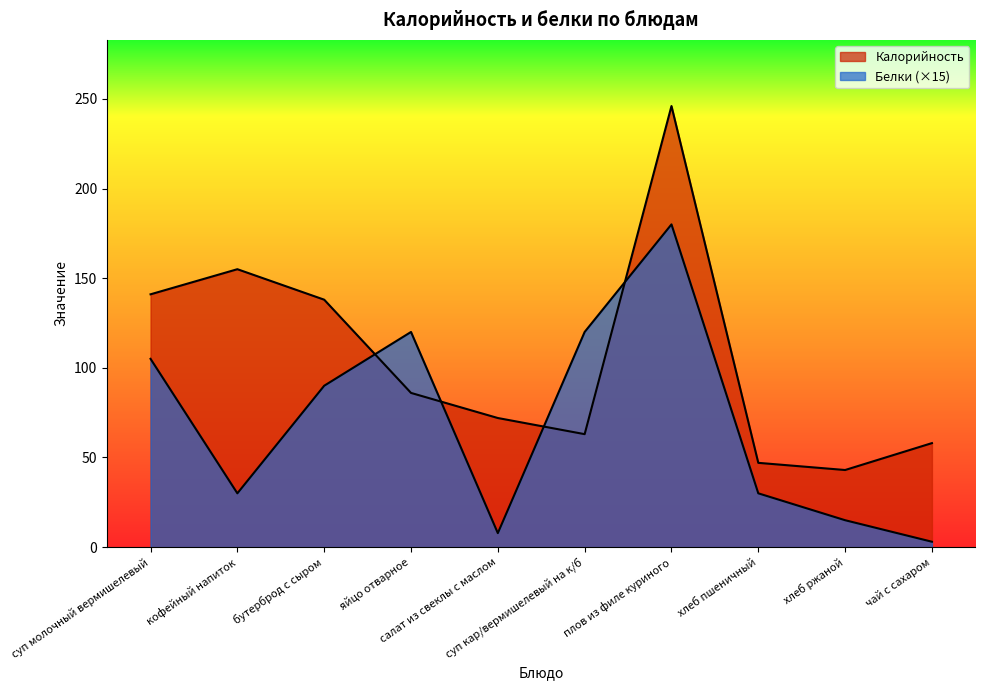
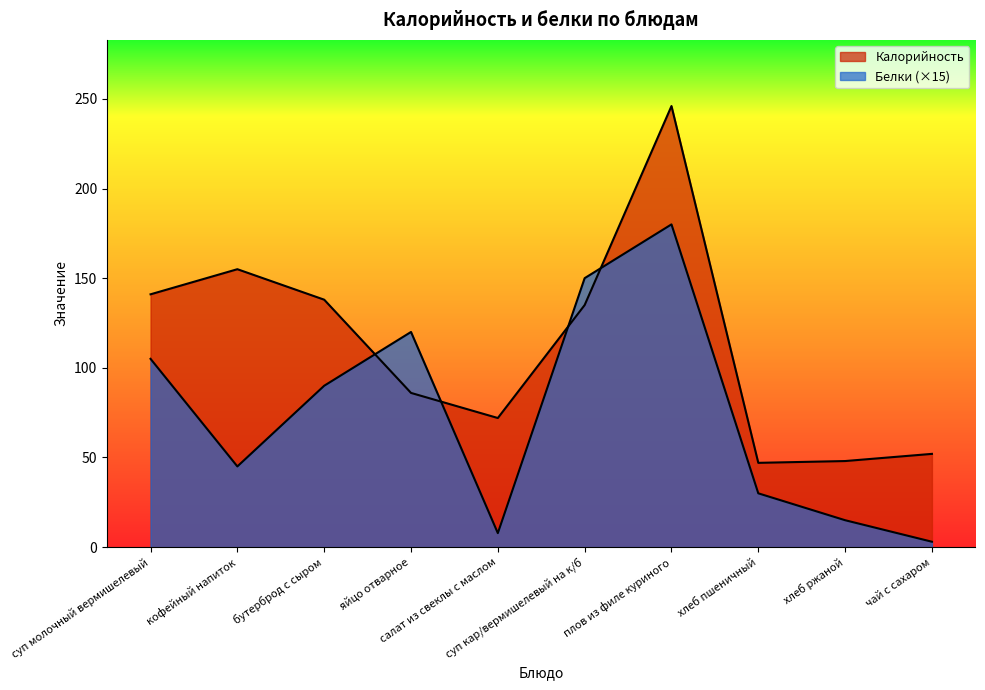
Белки (×15), кофейный напиток: 30 -> 45
Калорийность, суп кар/вермишелевый на к/б: 63 -> 135
Белки (×15), суп кар/вермишелевый на к/б: 120 -> 150
Калорийность, хлеб ржаной: 43 -> 48
Калорийность, чай с сахаром: 58 -> 52
